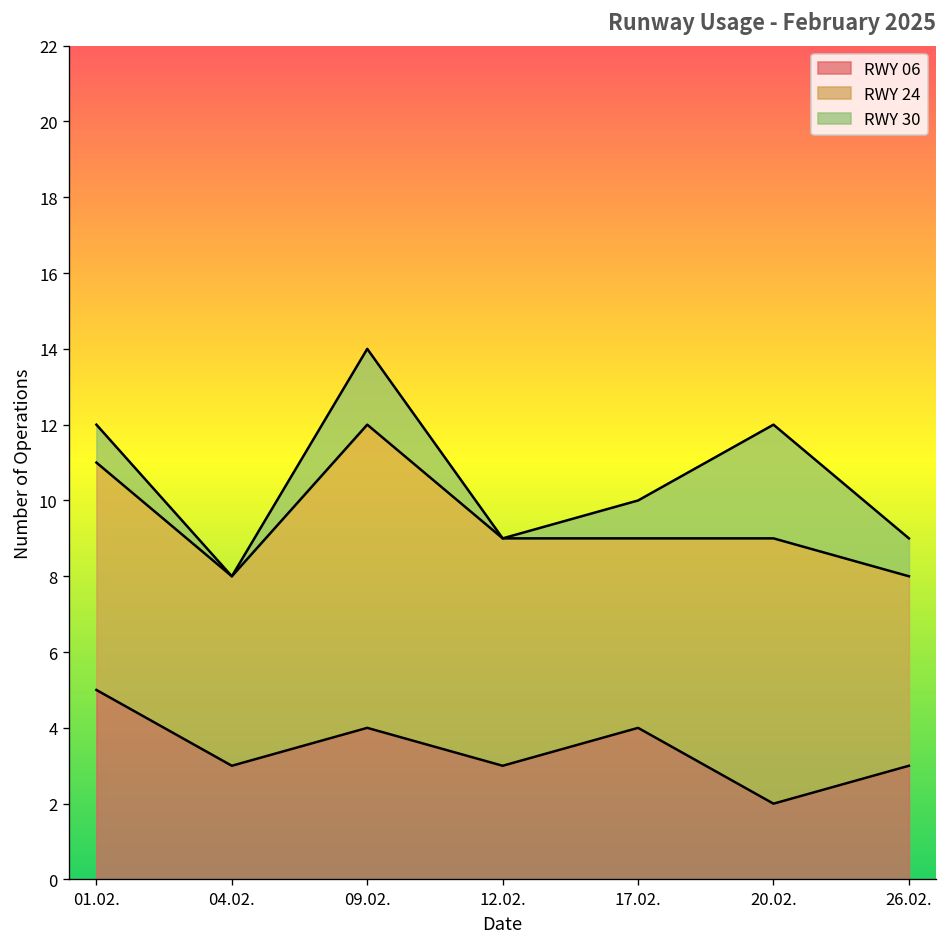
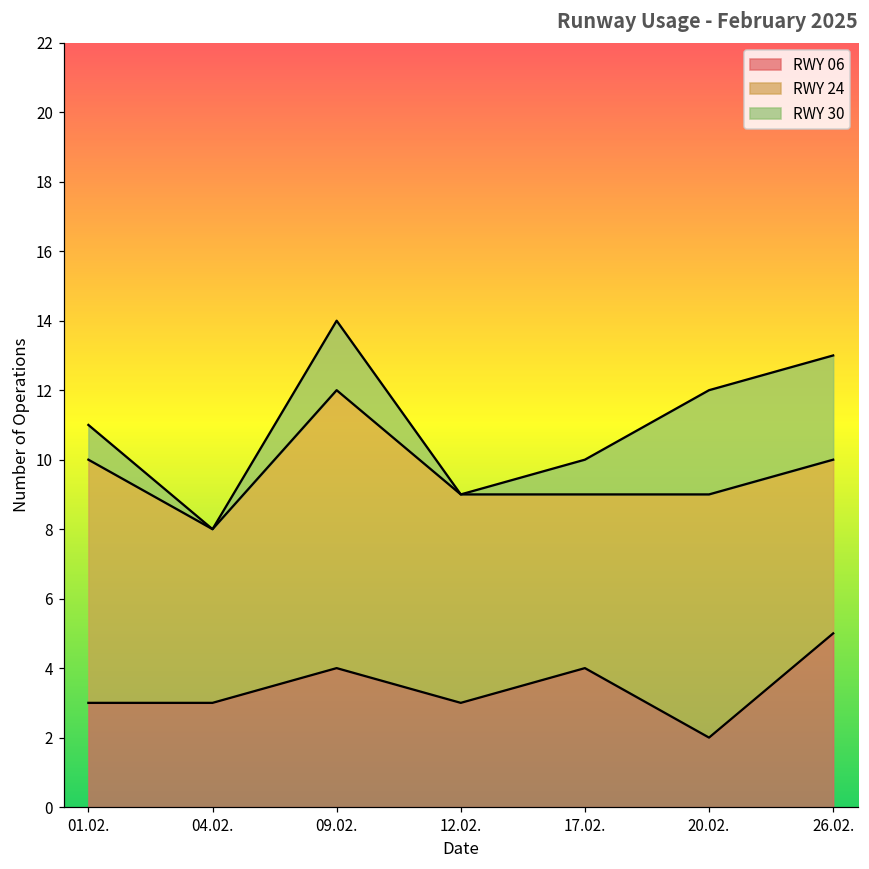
RWY 06, 01.02.: 5 -> 3
RWY 24, 01.02.: 6 -> 7
RWY 06, 26.02.: 3 -> 5
RWY 30, 26.02.: 1 -> 3
